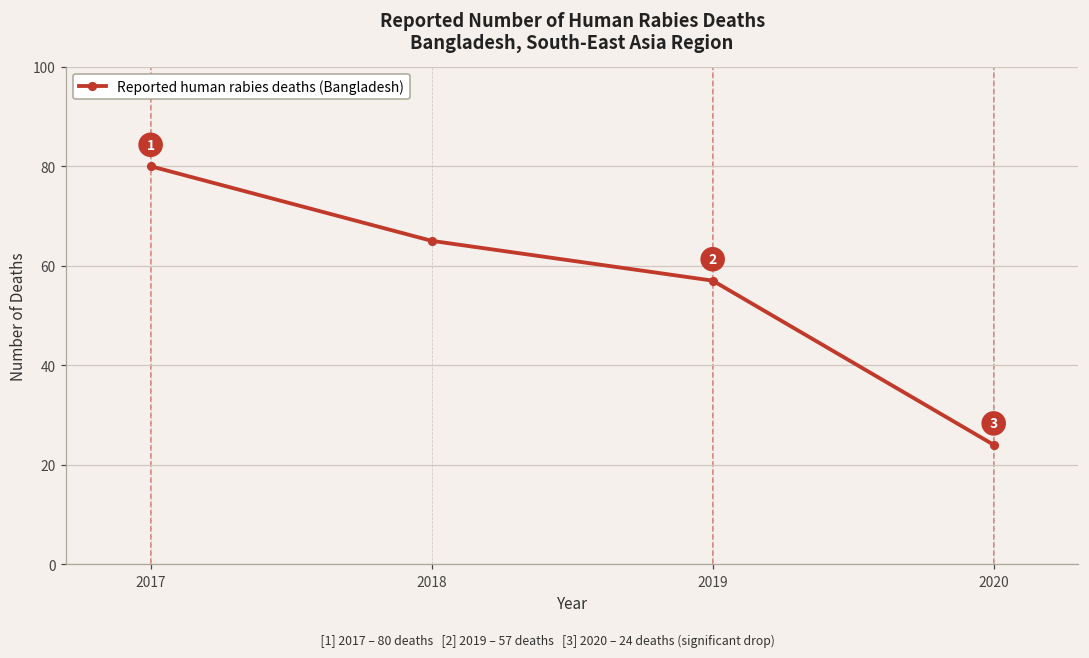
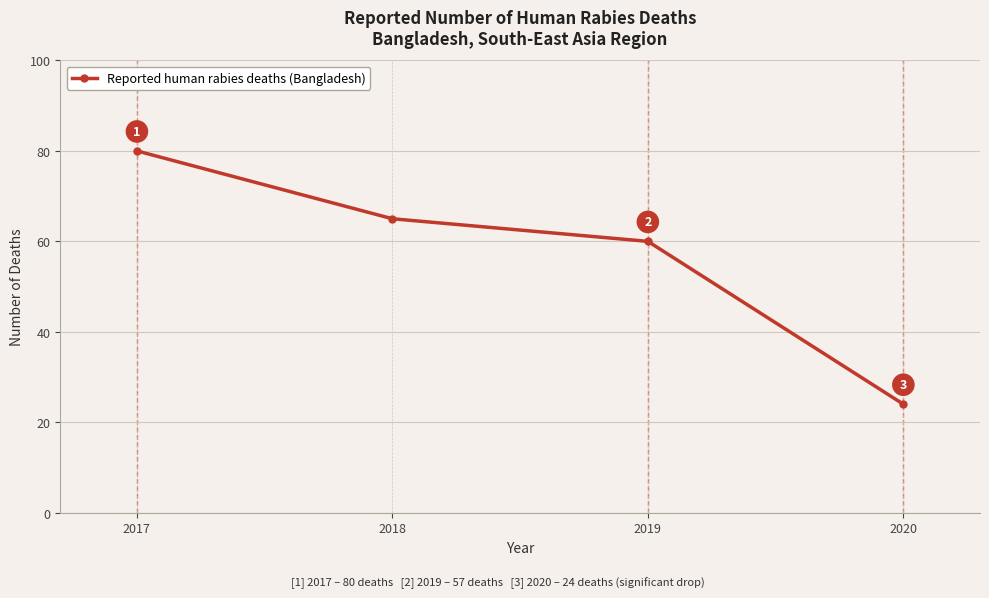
2019: 57 -> 60
